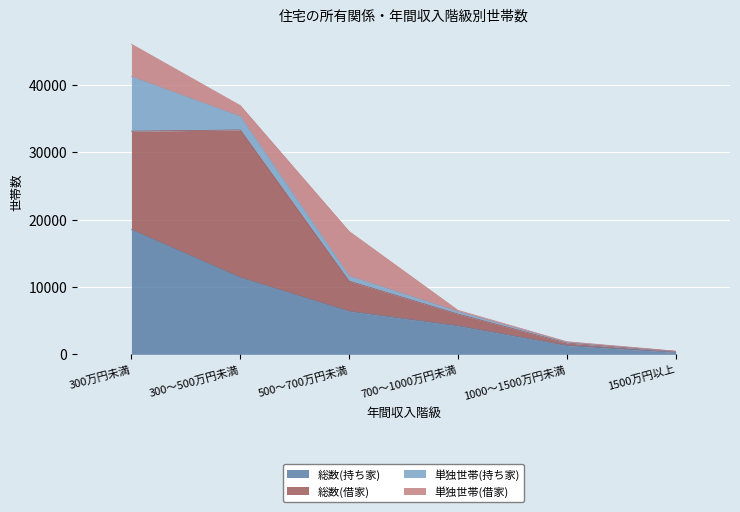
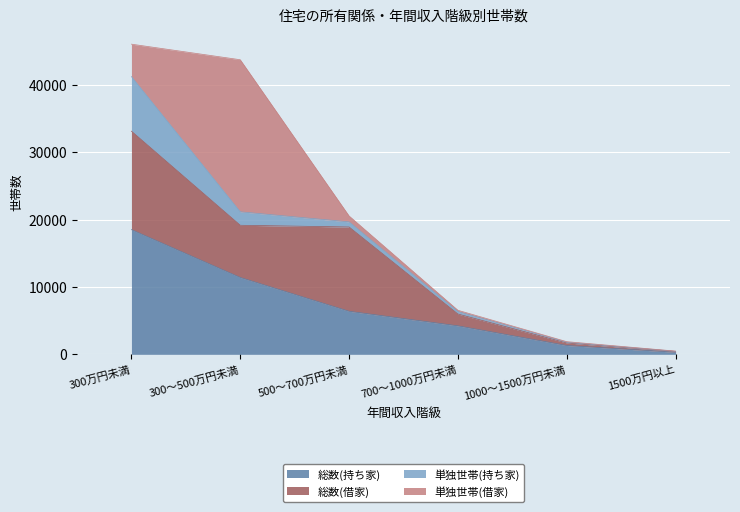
総数(借家), 300～500万円未満: 22000 -> 8000
単独世帯(借家), 300～500万円未満: 2000 -> 23000
総数(借家), 500～700万円未満: 4000 -> 13000
単独世帯(借家), 500～700万円未満: 7000 -> 1000
